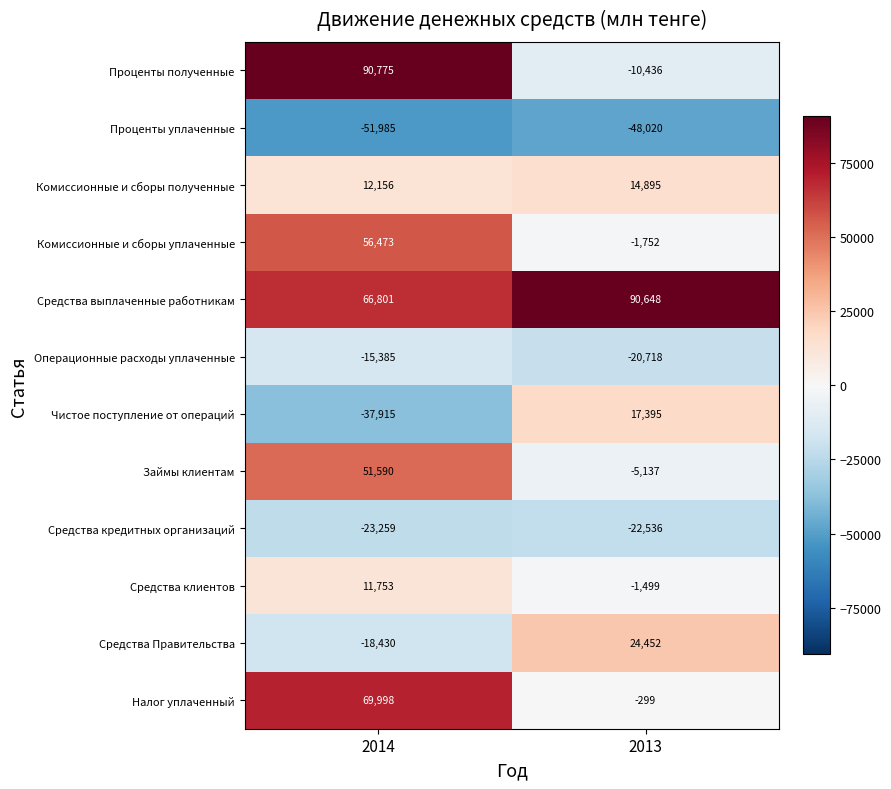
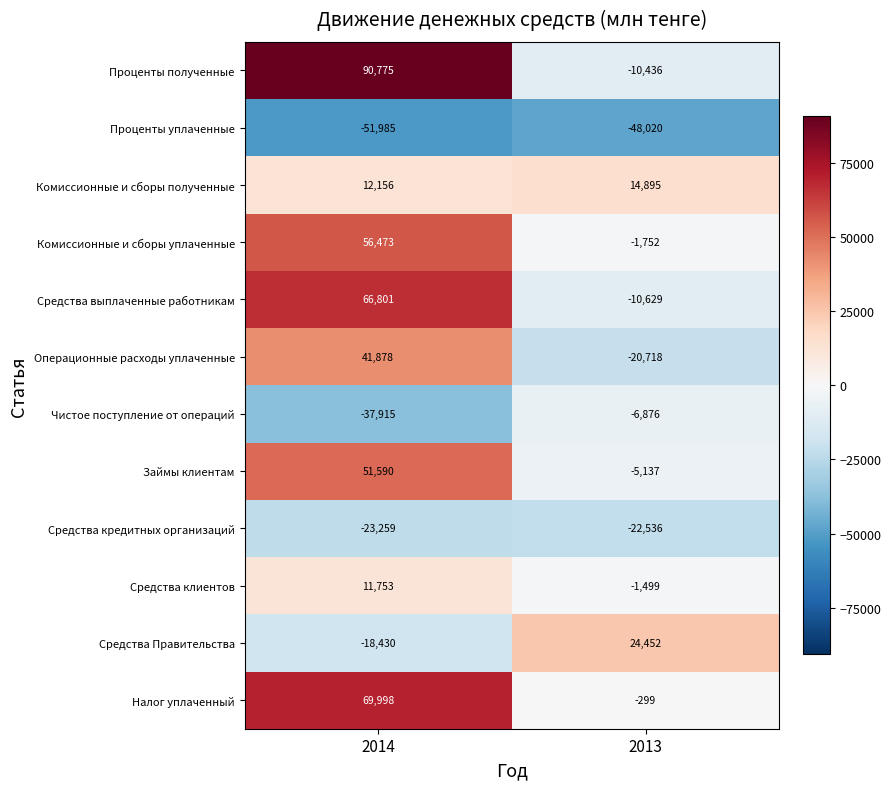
Средства выплаченные работникам, 2013: 90,648 -> -10,629
Операционные расходы уплаченные, 2014: -15,385 -> 41,878
Чистое поступление от операций, 2013: 17,395 -> -6,876
